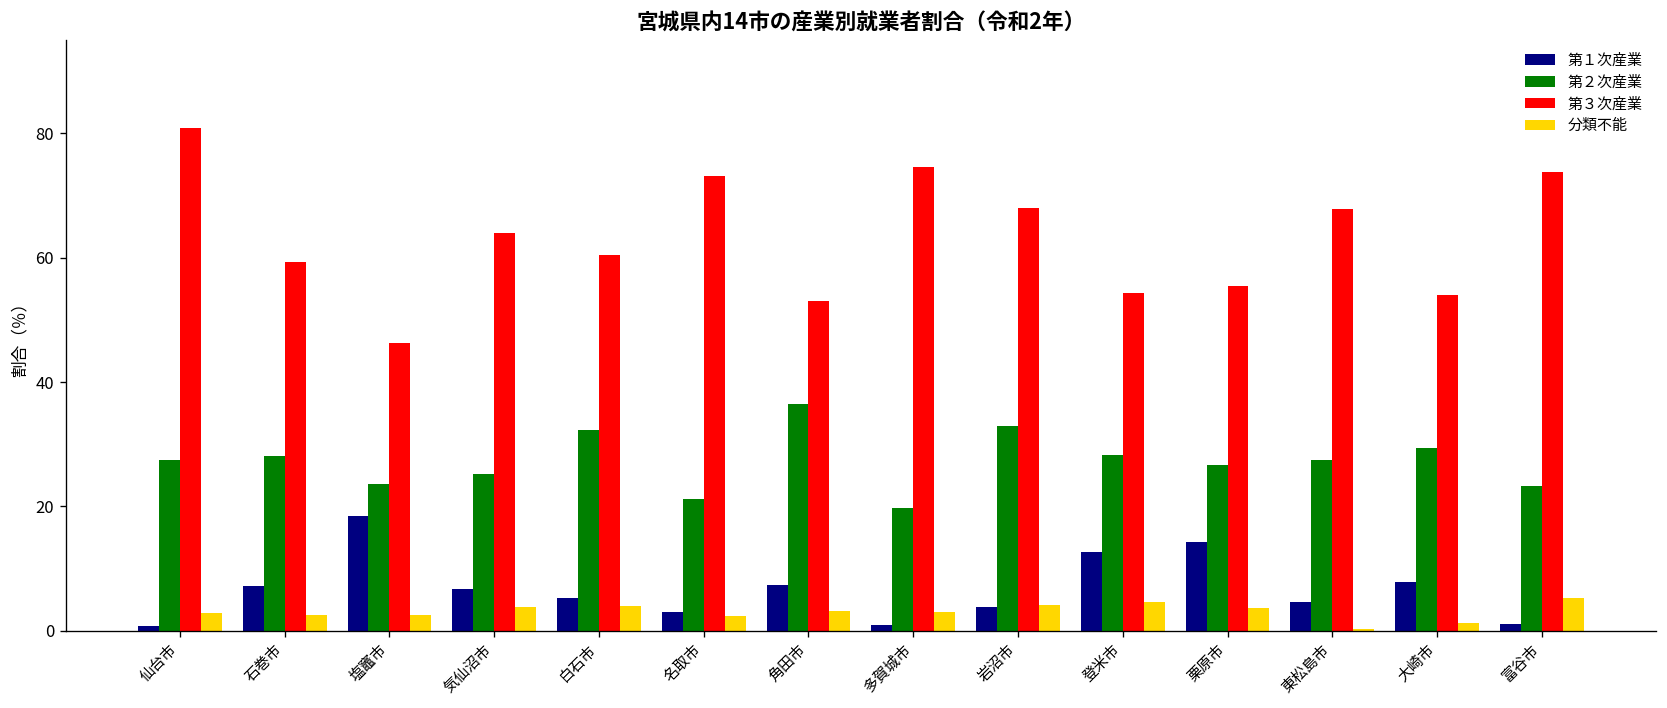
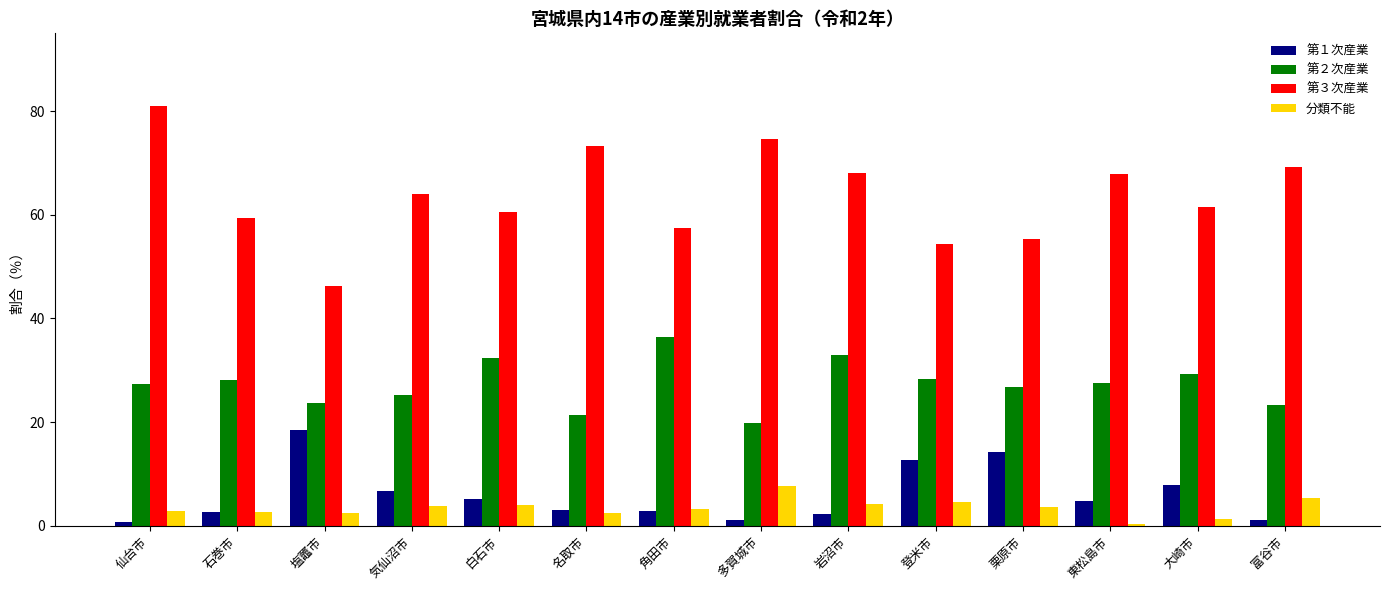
第１次産業, 石巻市: 7 -> 3
第１次産業, 角田市: 7 -> 3
第３次産業, 角田市: 53 -> 58
分類不能, 多賀城市: 3 -> 8
第１次産業, 岩沼市: 4 -> 2
第３次産業, 大崎市: 54 -> 61
第３次産業, 富谷市: 74 -> 69
